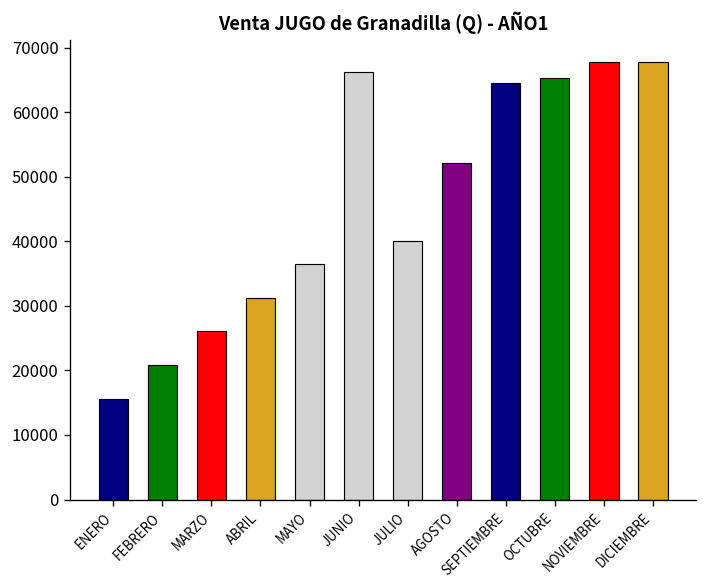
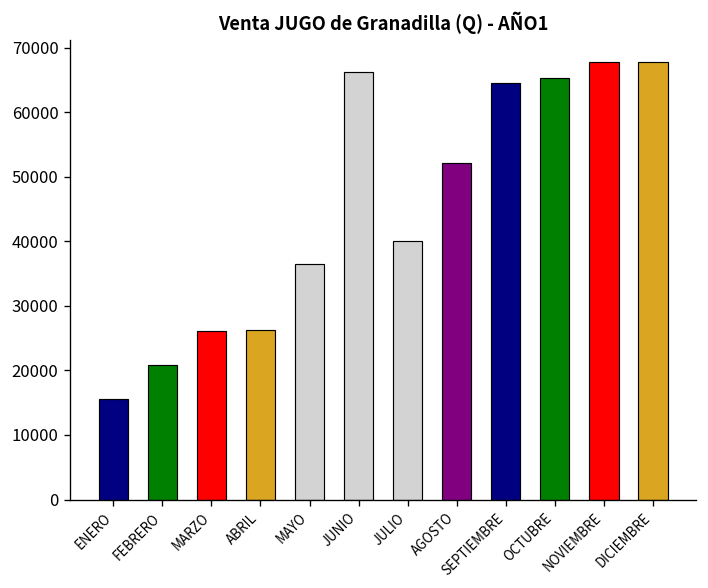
ABRIL: 31000 -> 26000
